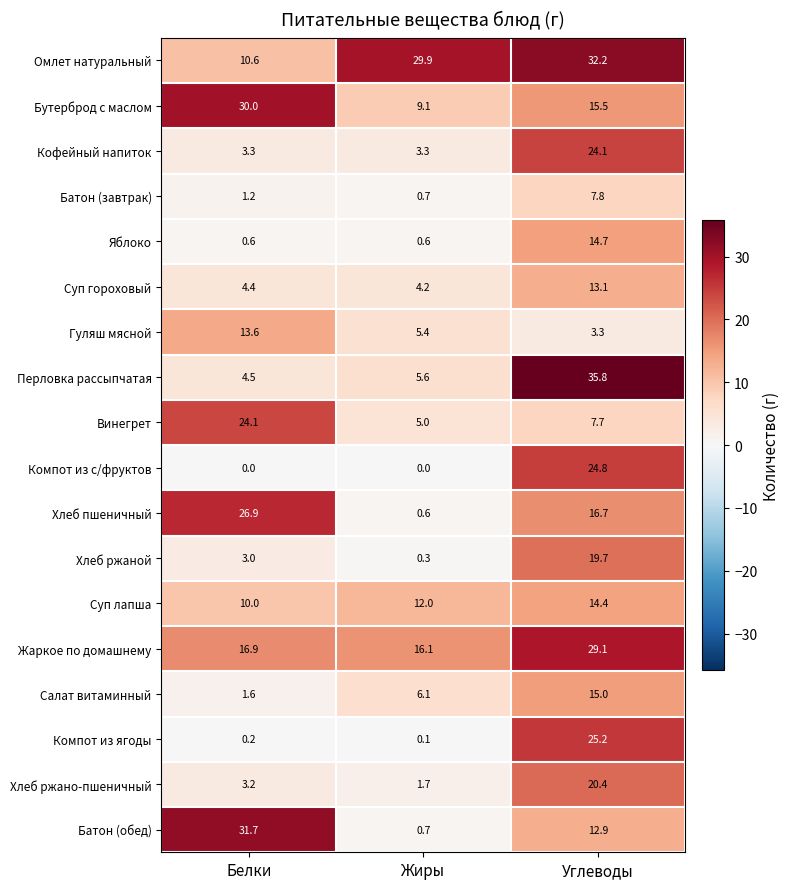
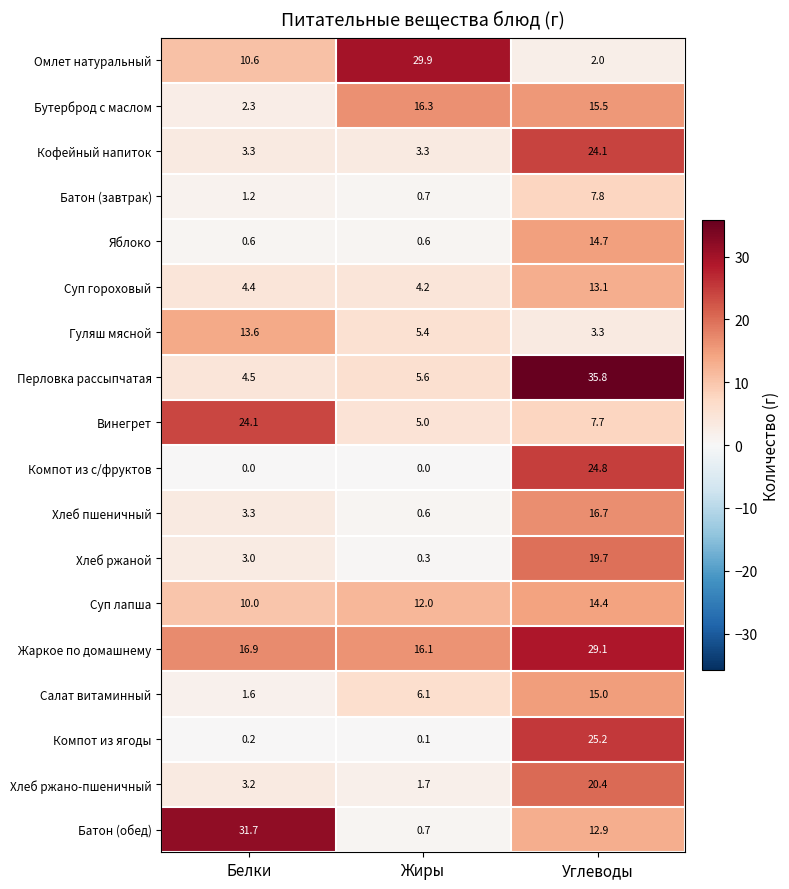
Омлет натуральный, Углеводы: 32.2 -> 2.0
Бутерброд с маслом, Белки: 30.0 -> 2.3
Бутерброд с маслом, Жиры: 9.1 -> 16.3
Хлеб пшеничный, Белки: 26.9 -> 3.3
